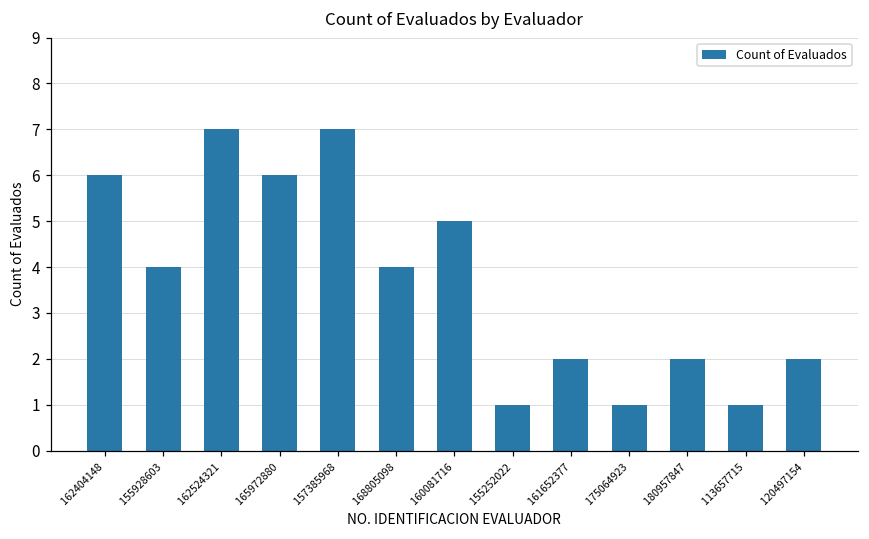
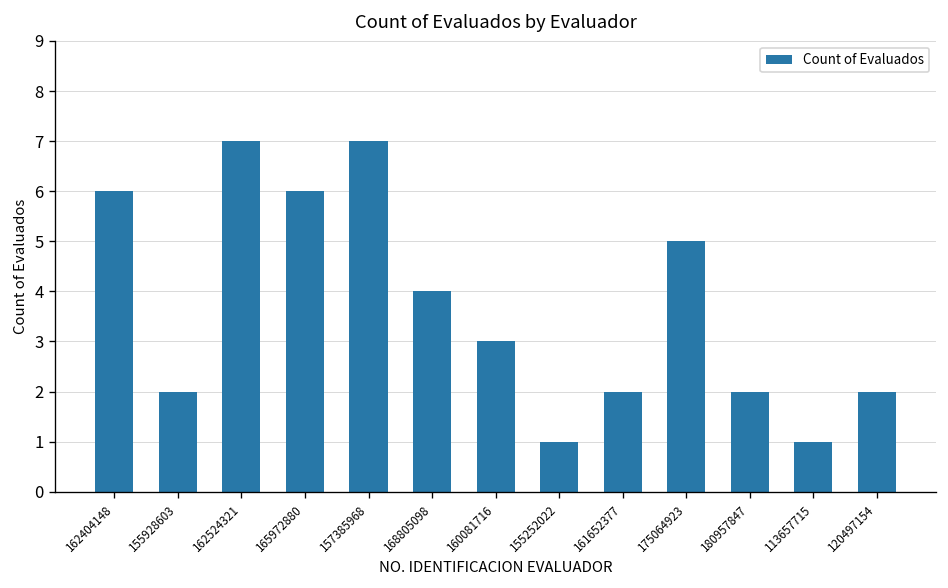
155928603: 4 -> 2
160081716: 5 -> 3
175064923: 1 -> 5
